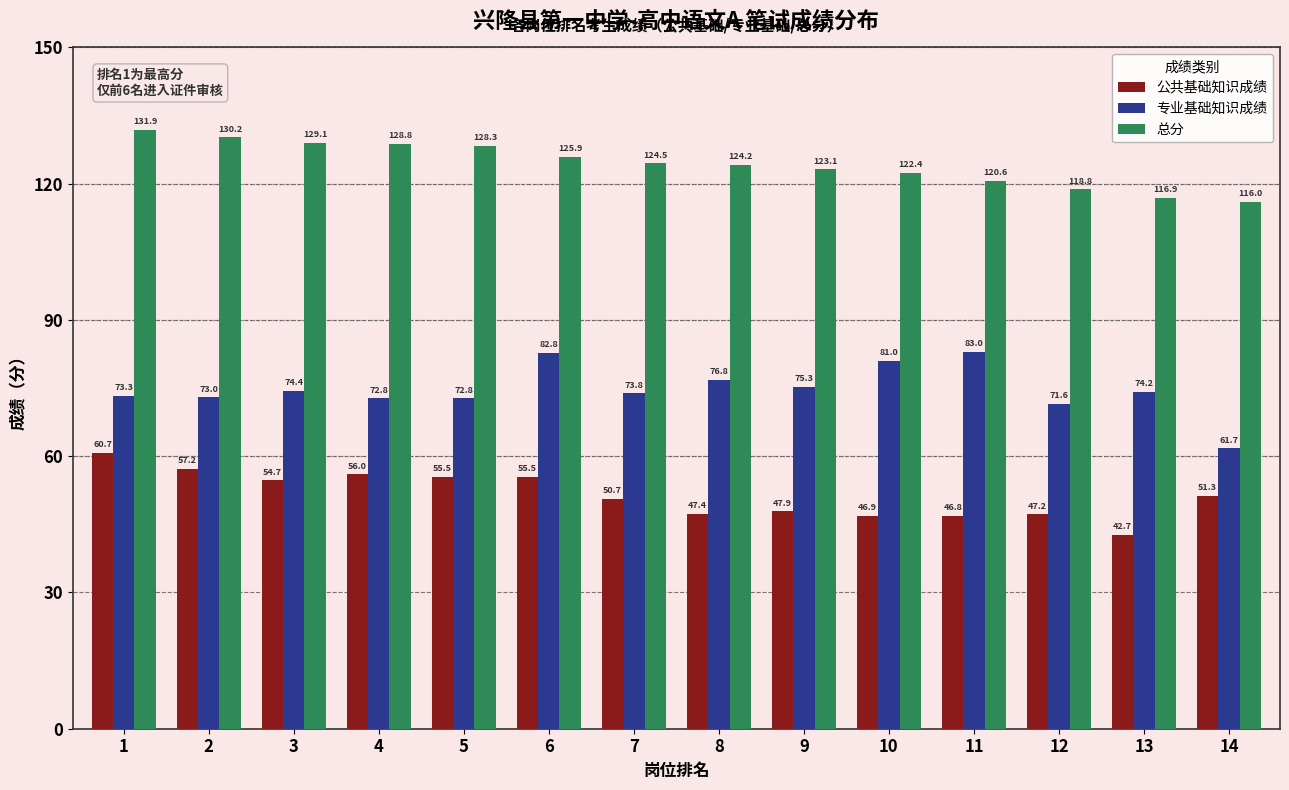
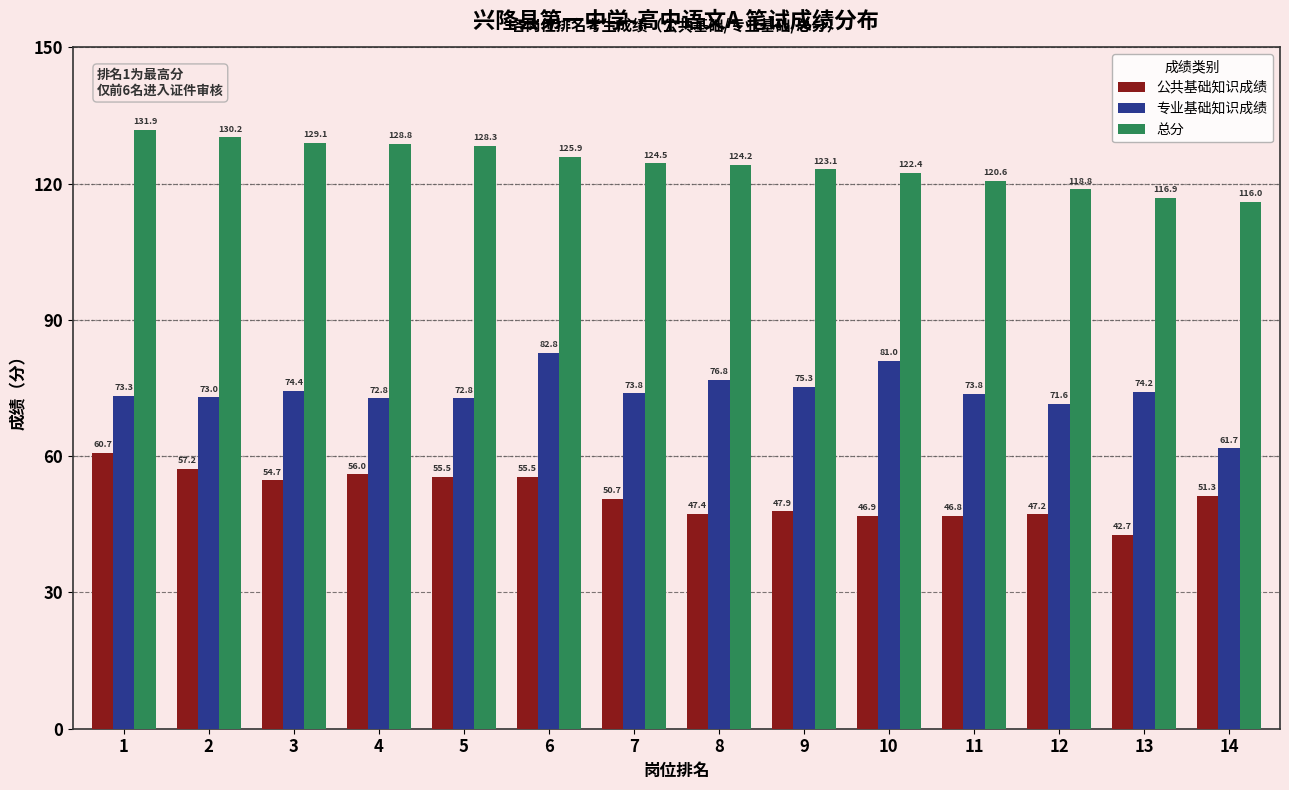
专业基础知识成绩, 11: 83.0 -> 73.8
